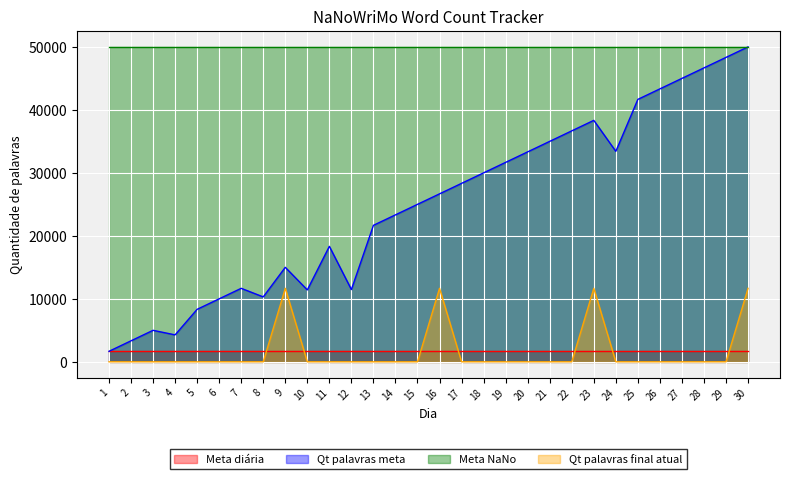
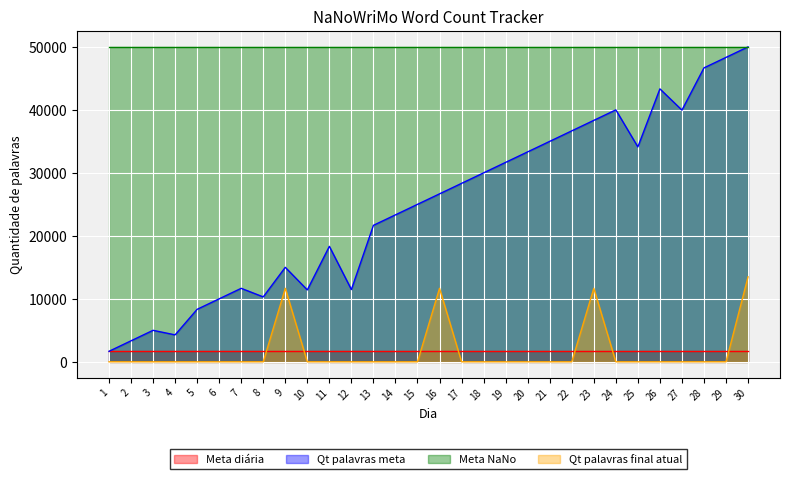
Qt palavras meta, 24: 33000 -> 40000
Qt palavras meta, 25: 42000 -> 34000
Qt palavras meta, 27: 45000 -> 40000
Qt palavras final atual, 30: 12000 -> 13000
